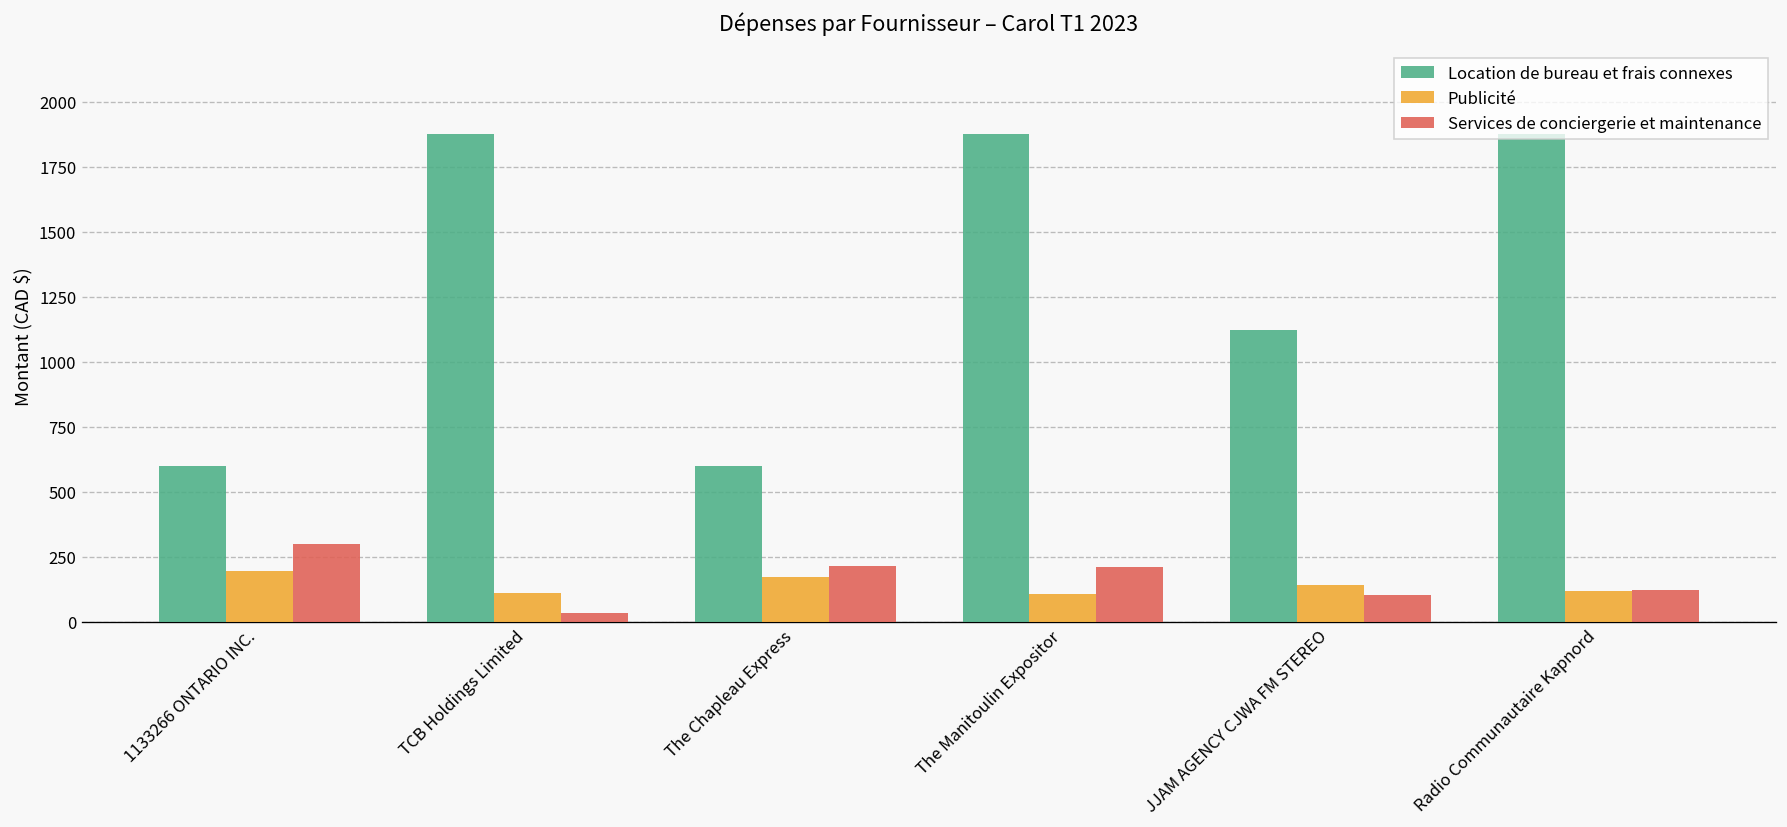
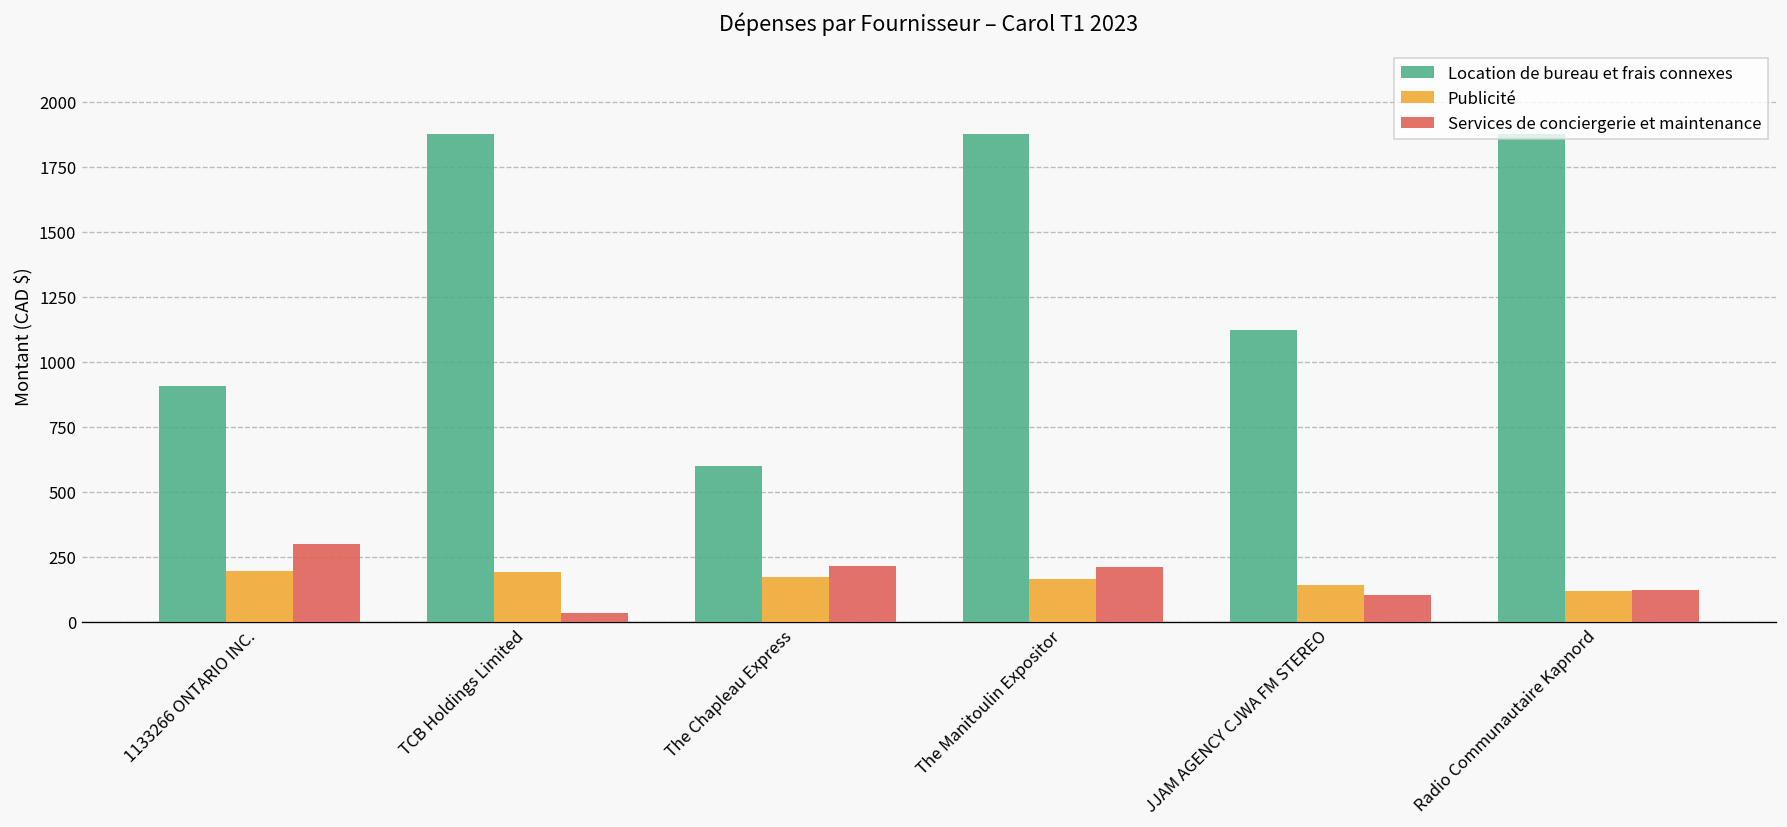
Location de bureau et frais connexes, 1133266 ONTARIO INC.: 600 -> 910
Publicité, TCB Holdings Limited: 110 -> 190
Publicité, The Manitoulin Expositor: 110 -> 170
